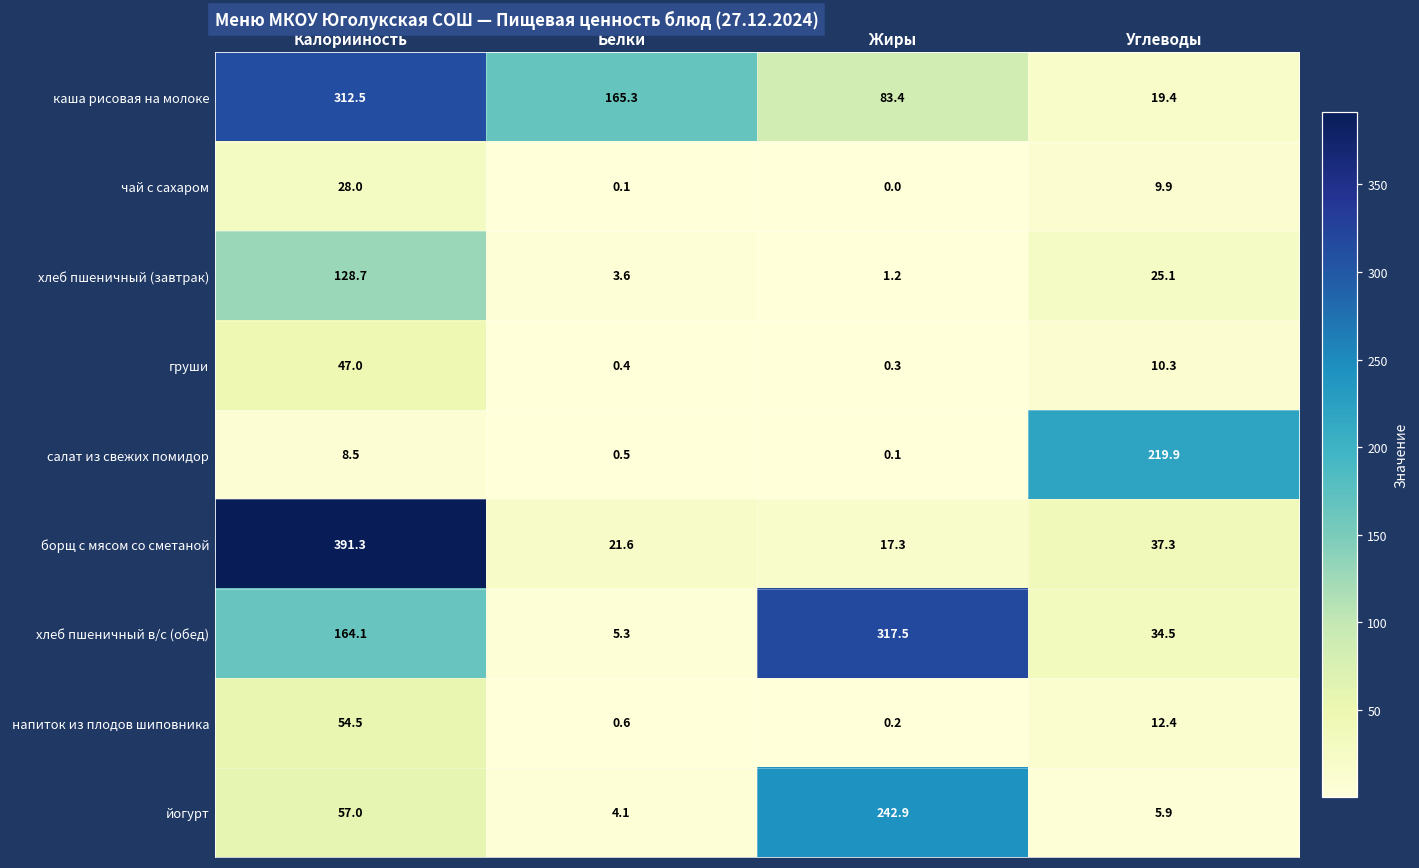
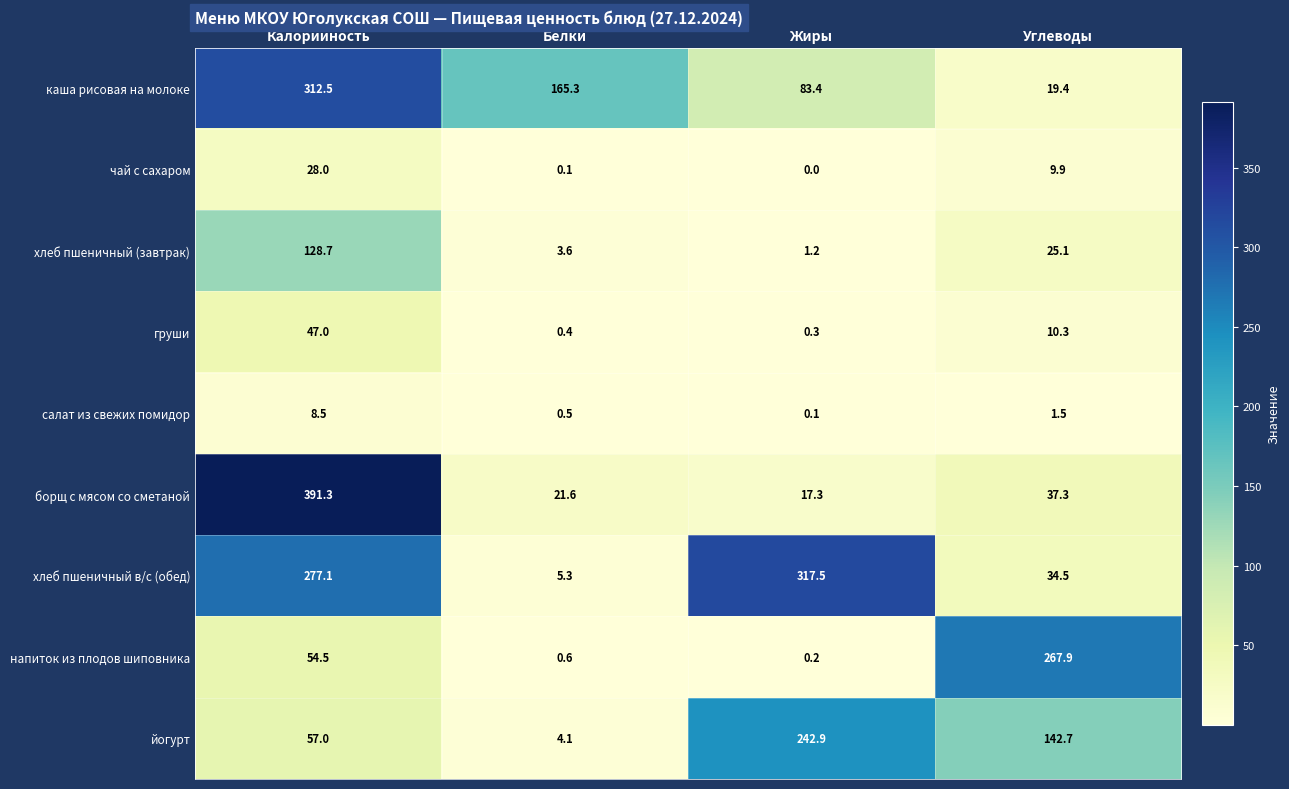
салат из свежих помидор, Углеводы: 219.9 -> 1.5
хлеб пшеничный в/с (обед), Калорийность: 164.1 -> 277.1
напиток из плодов шиповника, Углеводы: 12.4 -> 267.9
йогурт, Углеводы: 5.9 -> 142.7
